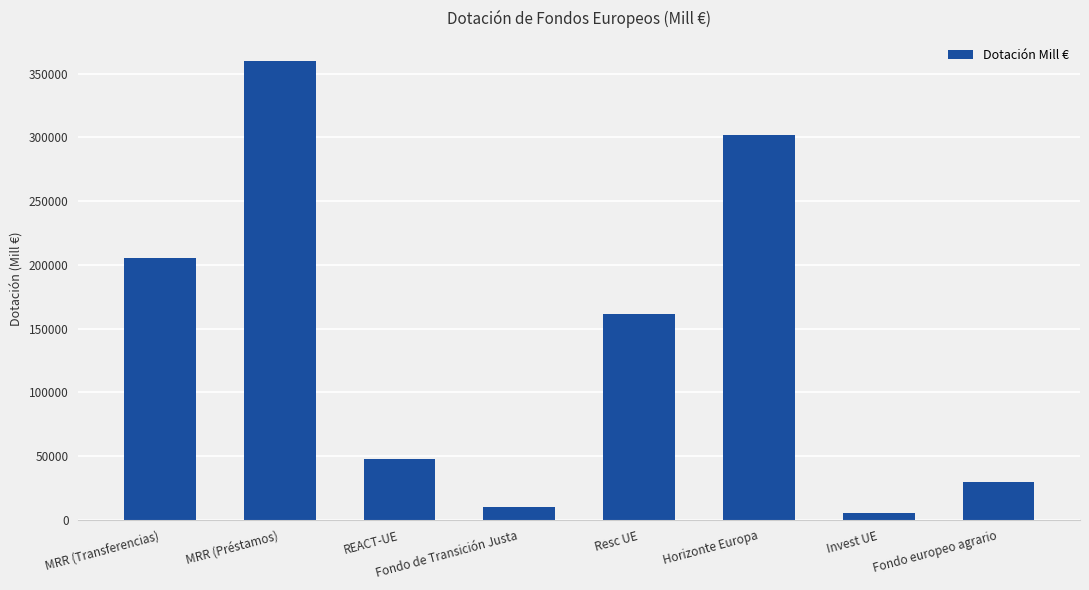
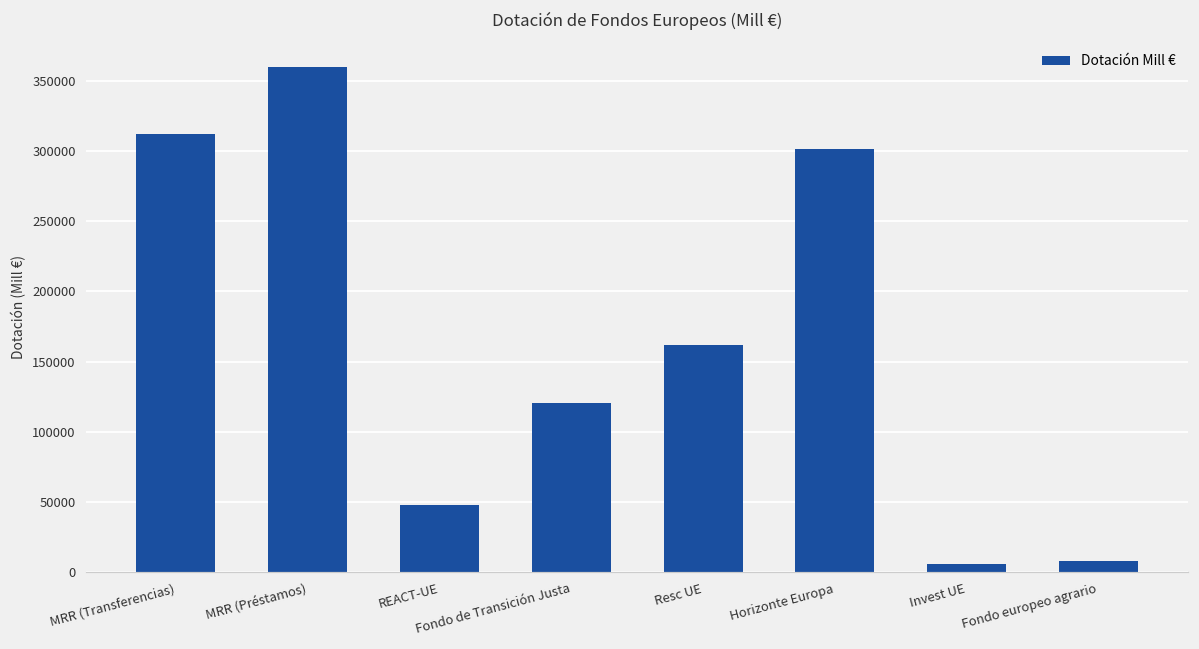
MRR (Transferencias): 206000 -> 313000
Fondo de Transición Justa: 10000 -> 120000
Fondo europeo agrario: 30000 -> 8000
